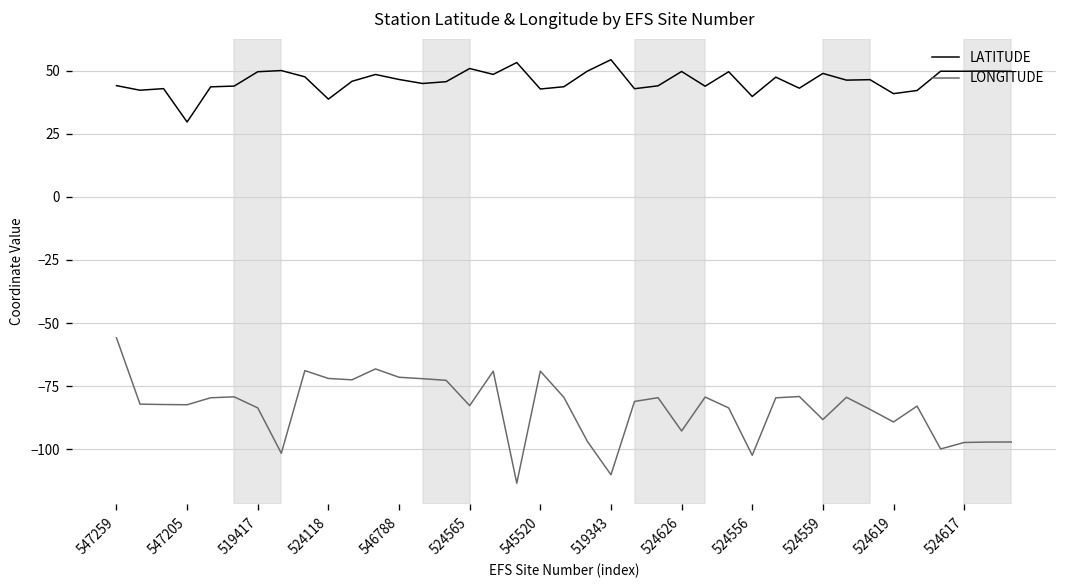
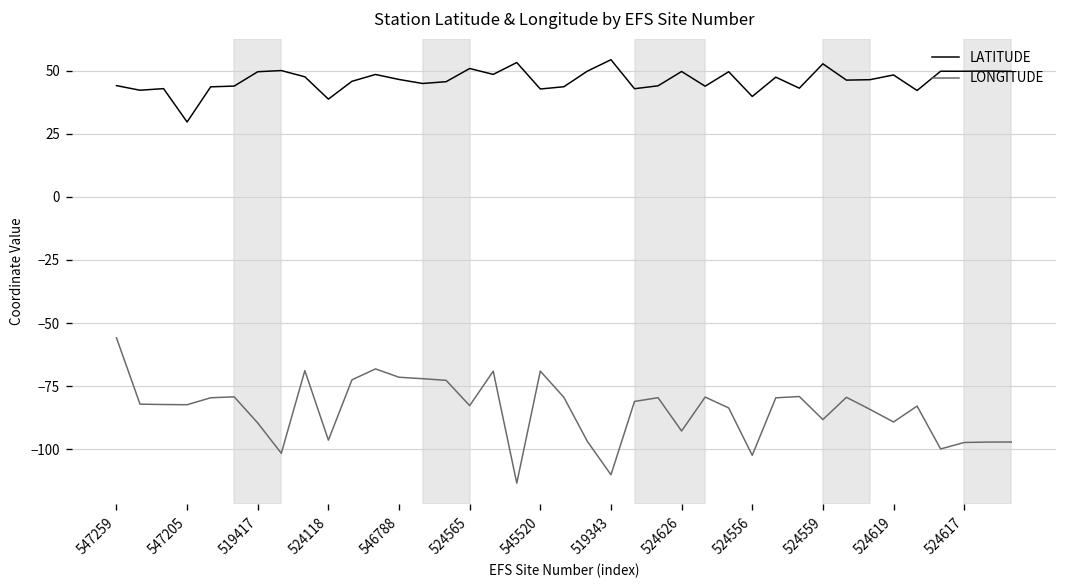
LONGITUDE, 519417: -84 -> -90
LONGITUDE, 524118: -72 -> -96
LATITUDE, 524559: 49 -> 53
LATITUDE, 524619: 41 -> 48
